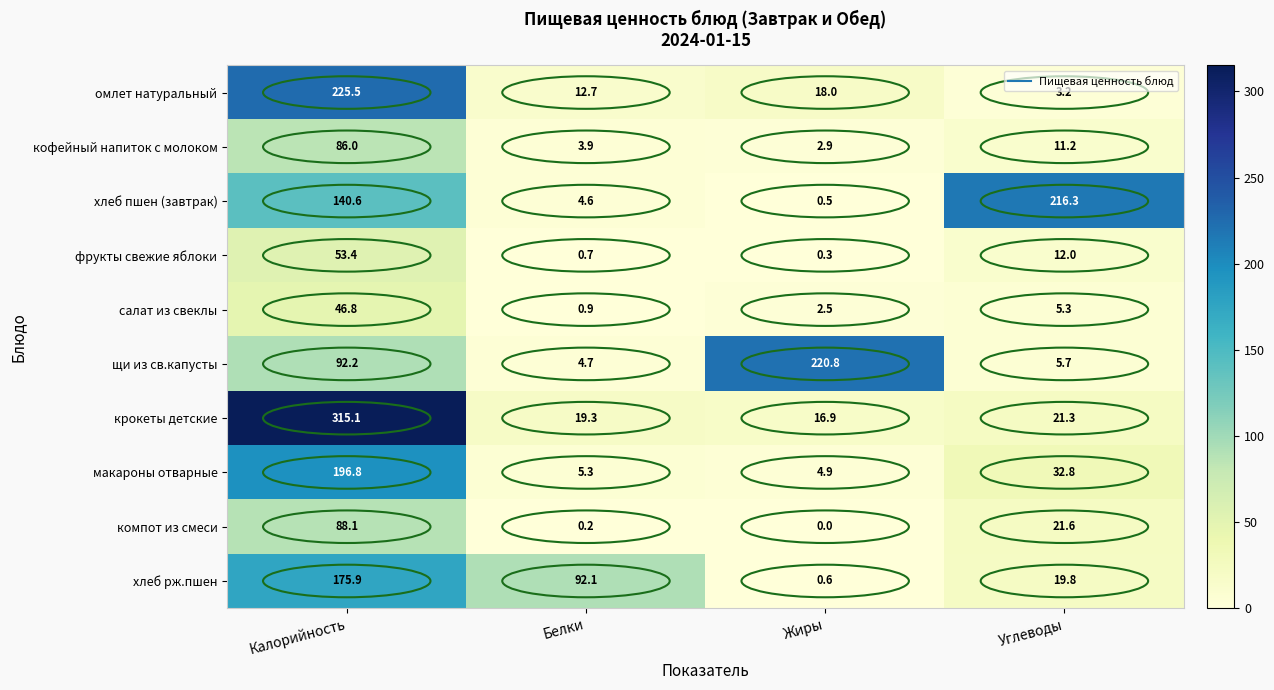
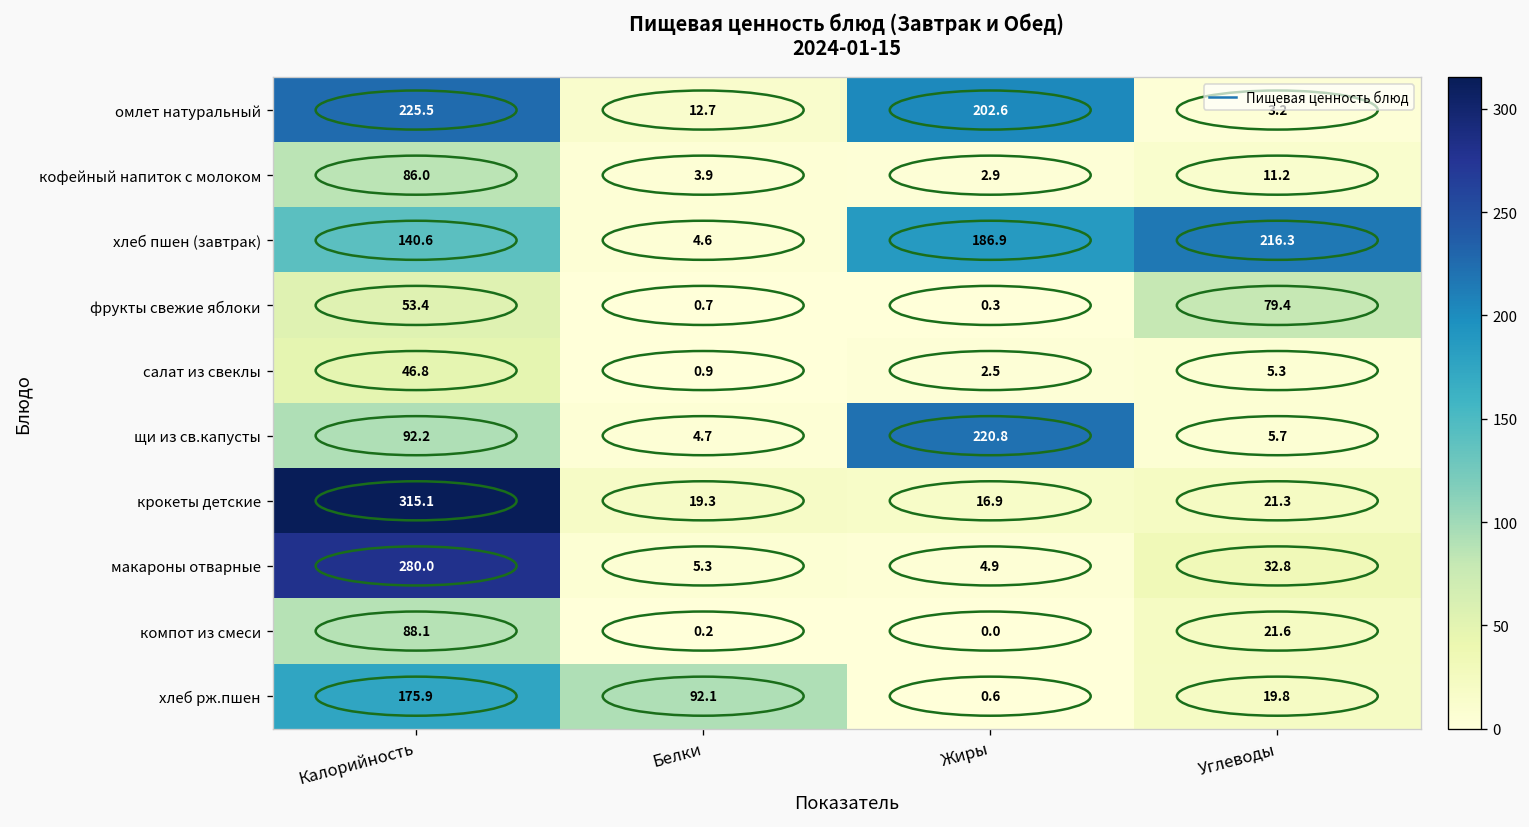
омлет натуральный, Жиры: 18.0 -> 202.6
хлеб пшен (завтрак), Жиры: 0.5 -> 186.9
фрукты свежие яблоки, Углеводы: 12.0 -> 79.4
макароны отварные, Калорийность: 196.8 -> 280.0
